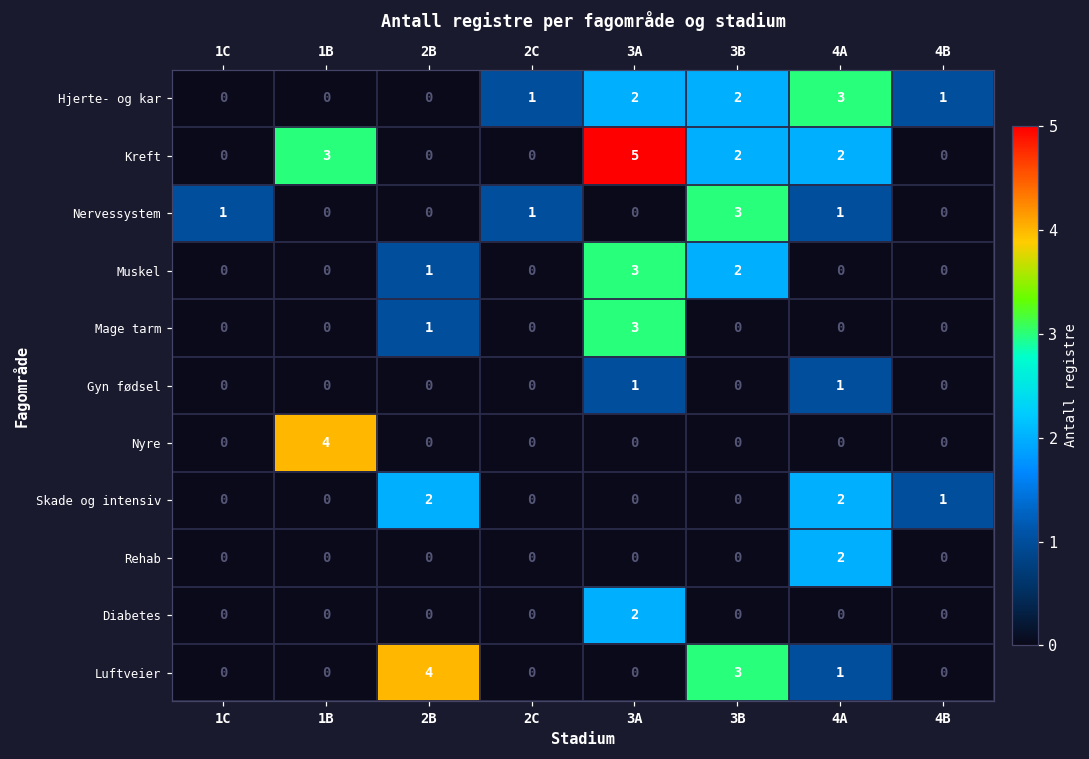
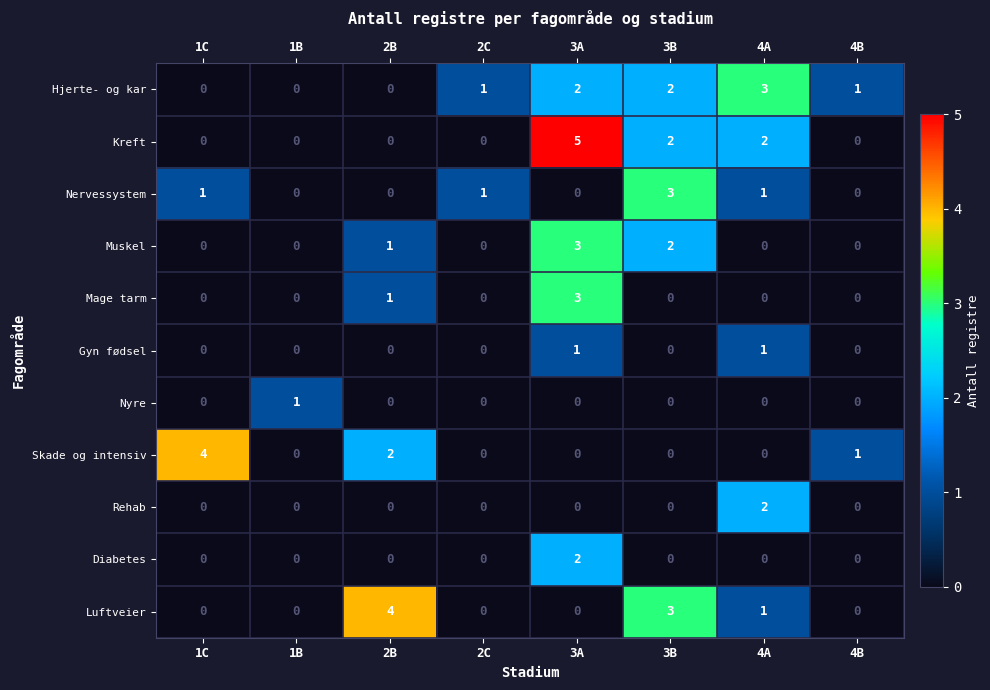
Kreft, 1B: 3 -> 0
Nyre, 1B: 4 -> 1
Skade og intensiv, 1C: 0 -> 4
Skade og intensiv, 4A: 2 -> 0
